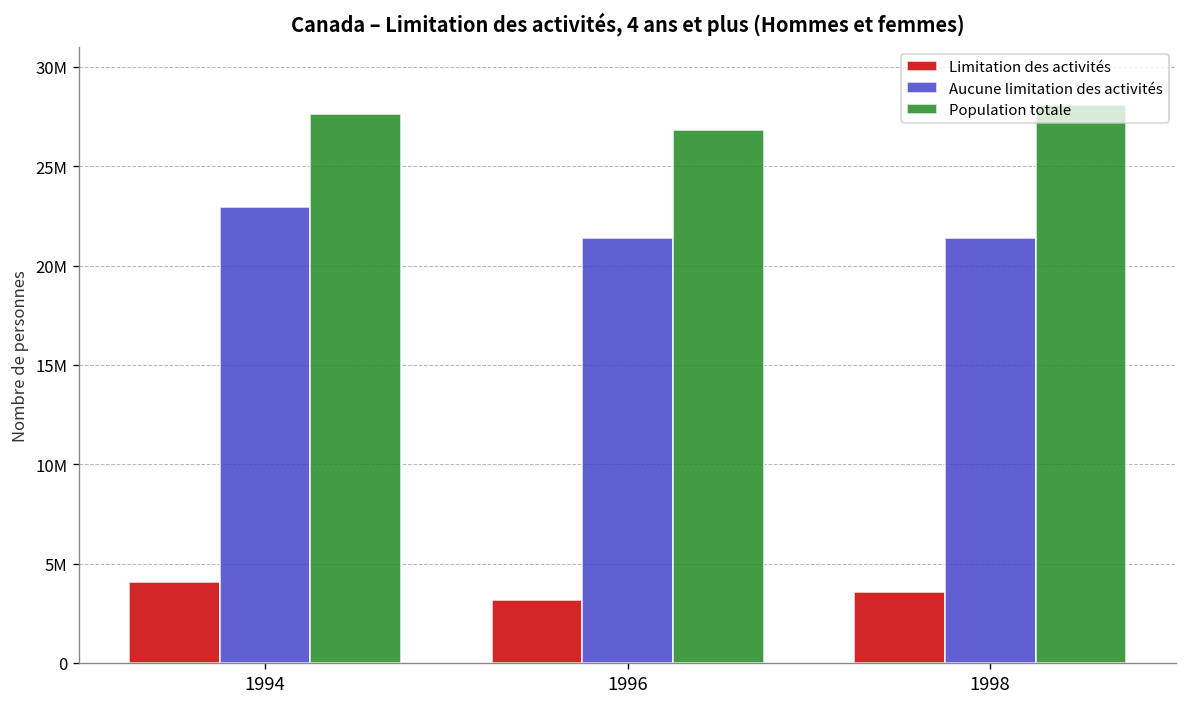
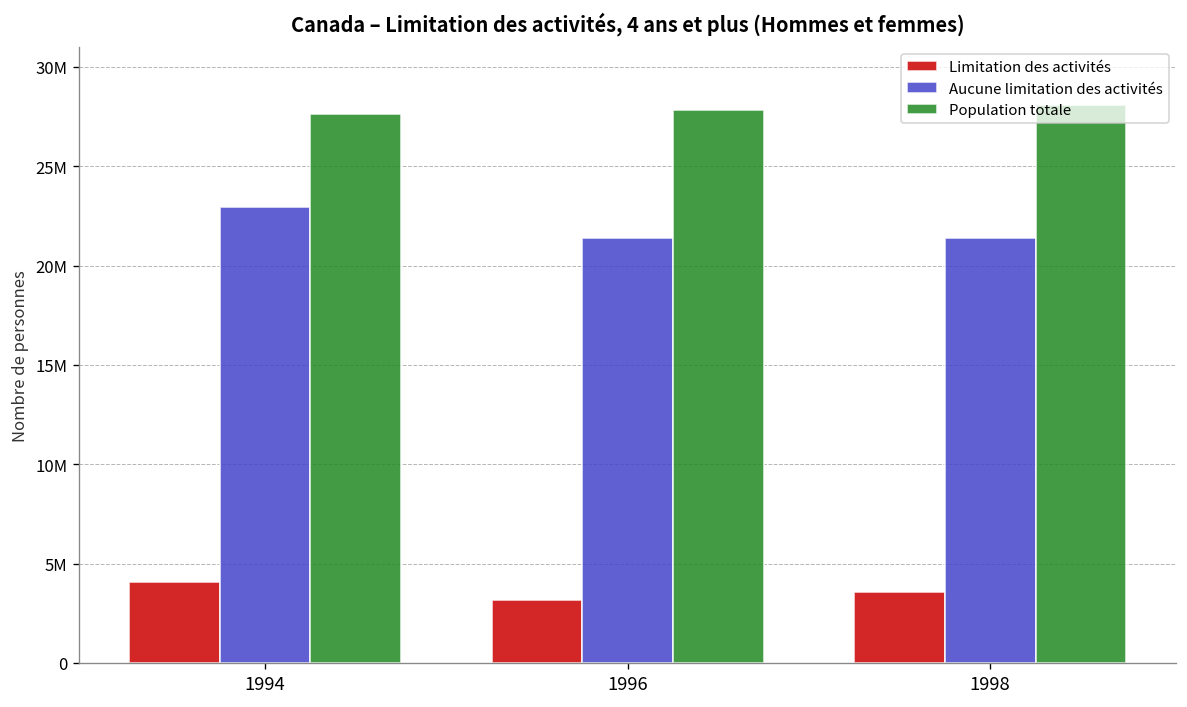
Population totale, 1996: 26800000 -> 27800000
